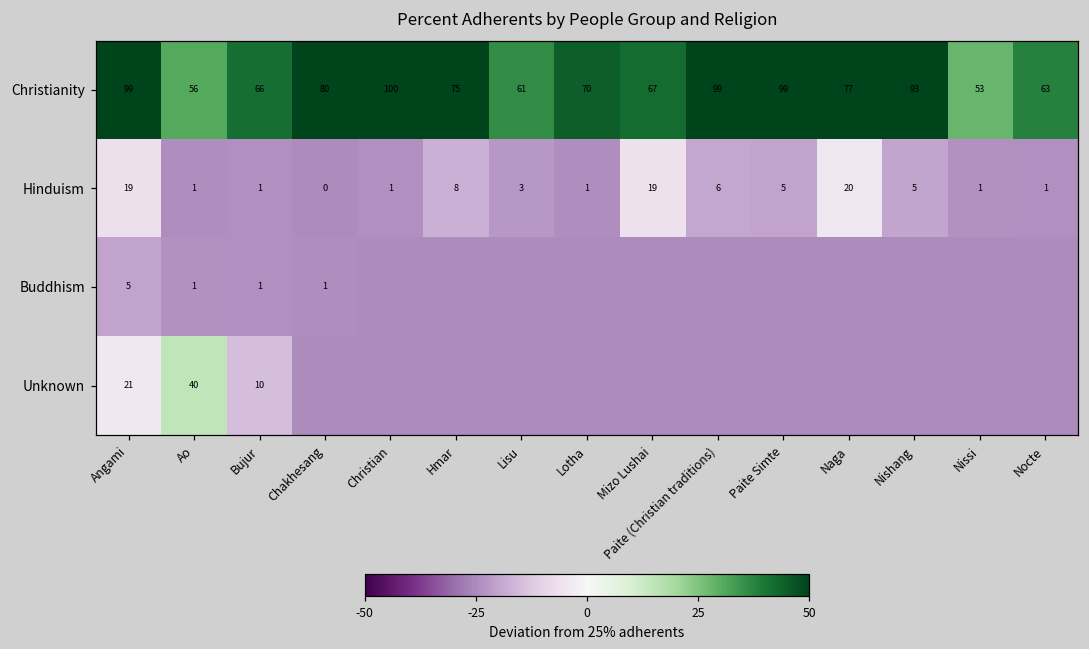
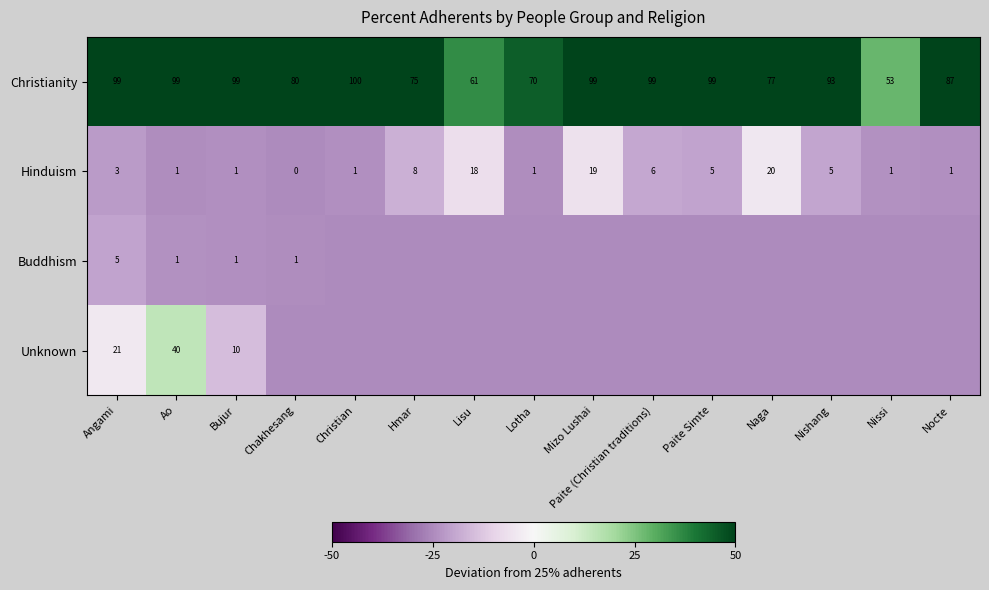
Christianity, Ao: 56 -> 99
Christianity, Bujur: 66 -> 99
Christianity, Mizo Lushai: 67 -> 99
Christianity, Nocte: 63 -> 87
Hinduism, Angami: 19 -> 3
Hinduism, Lisu: 3 -> 18
